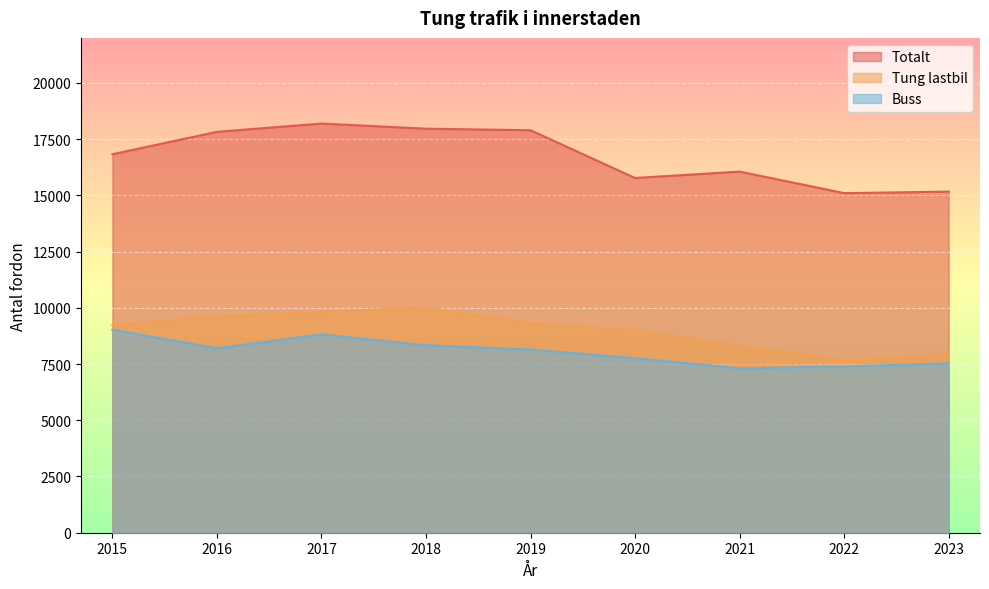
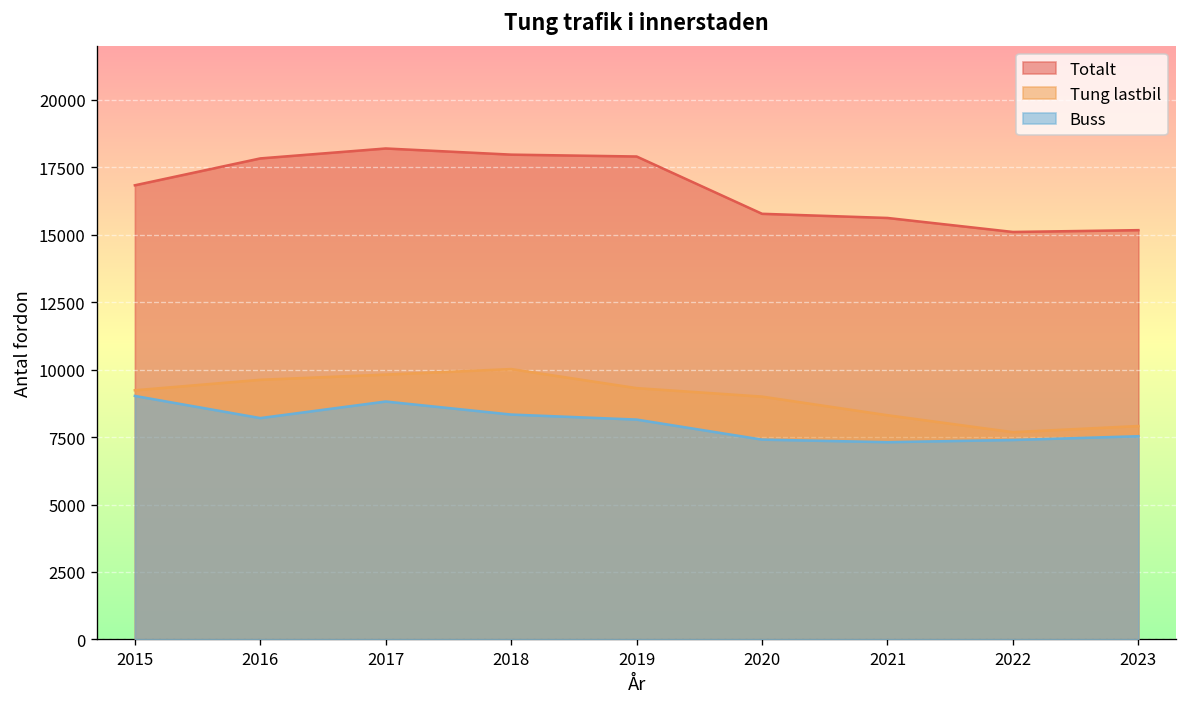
Buss, 2020: 7800 -> 7400
Totalt, 2021: 16100 -> 15600
